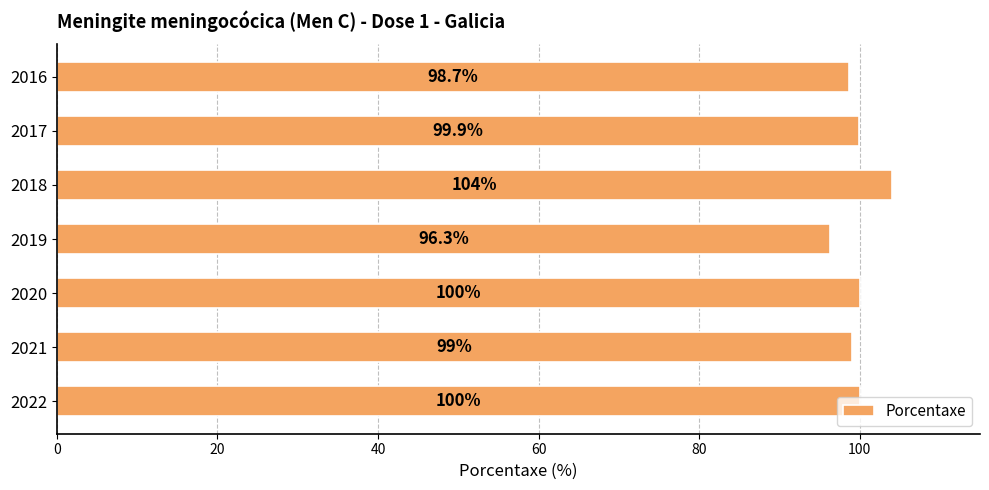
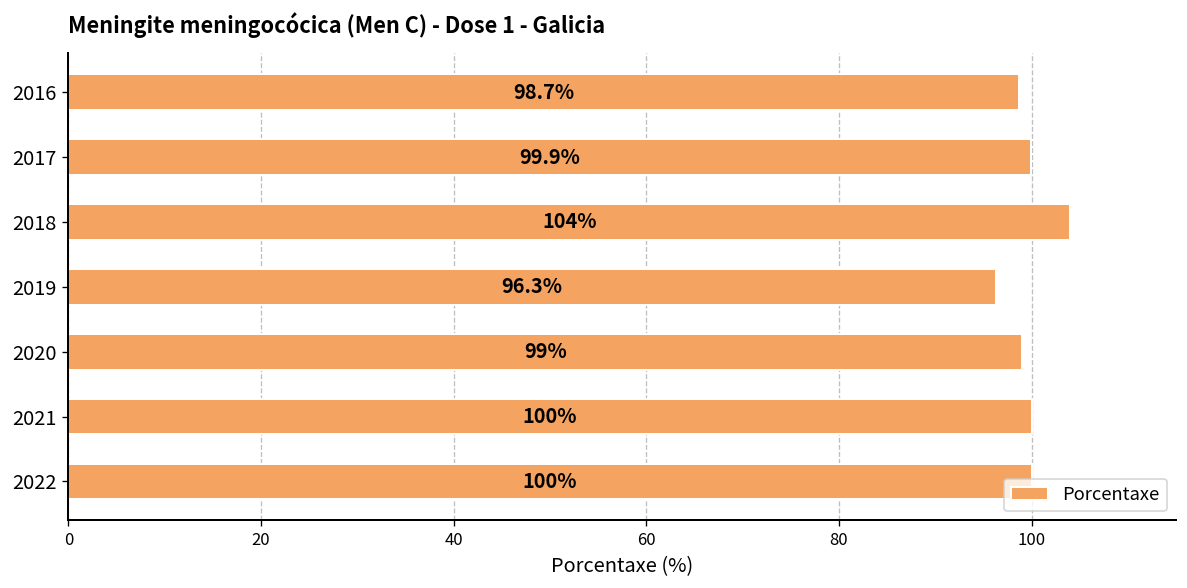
2020: 100% -> 99%
2021: 99% -> 100%
